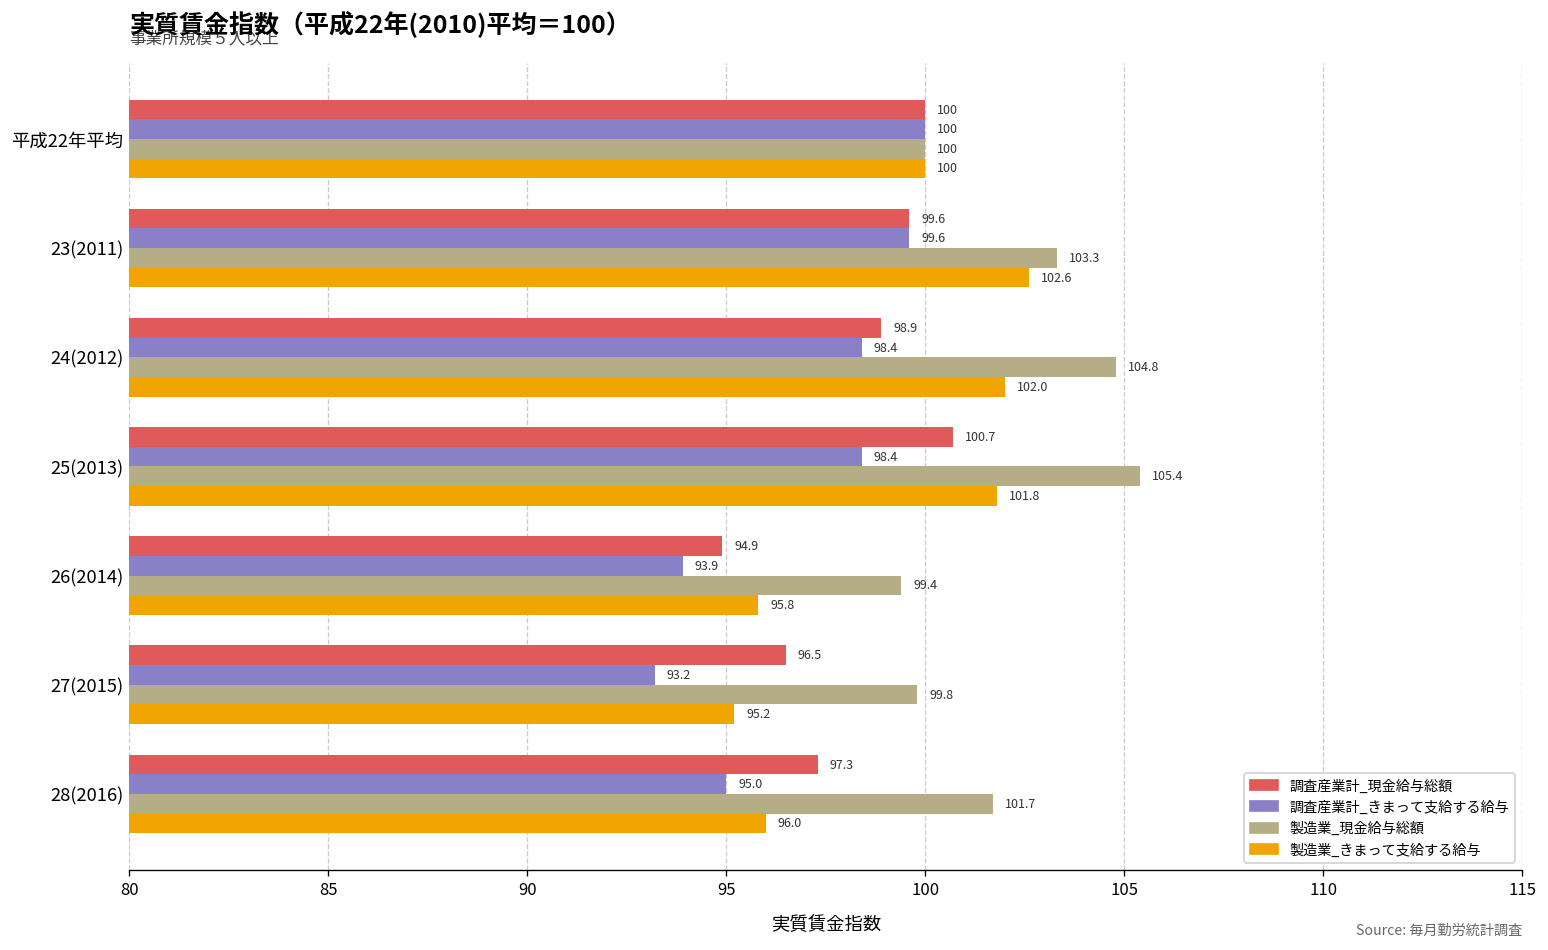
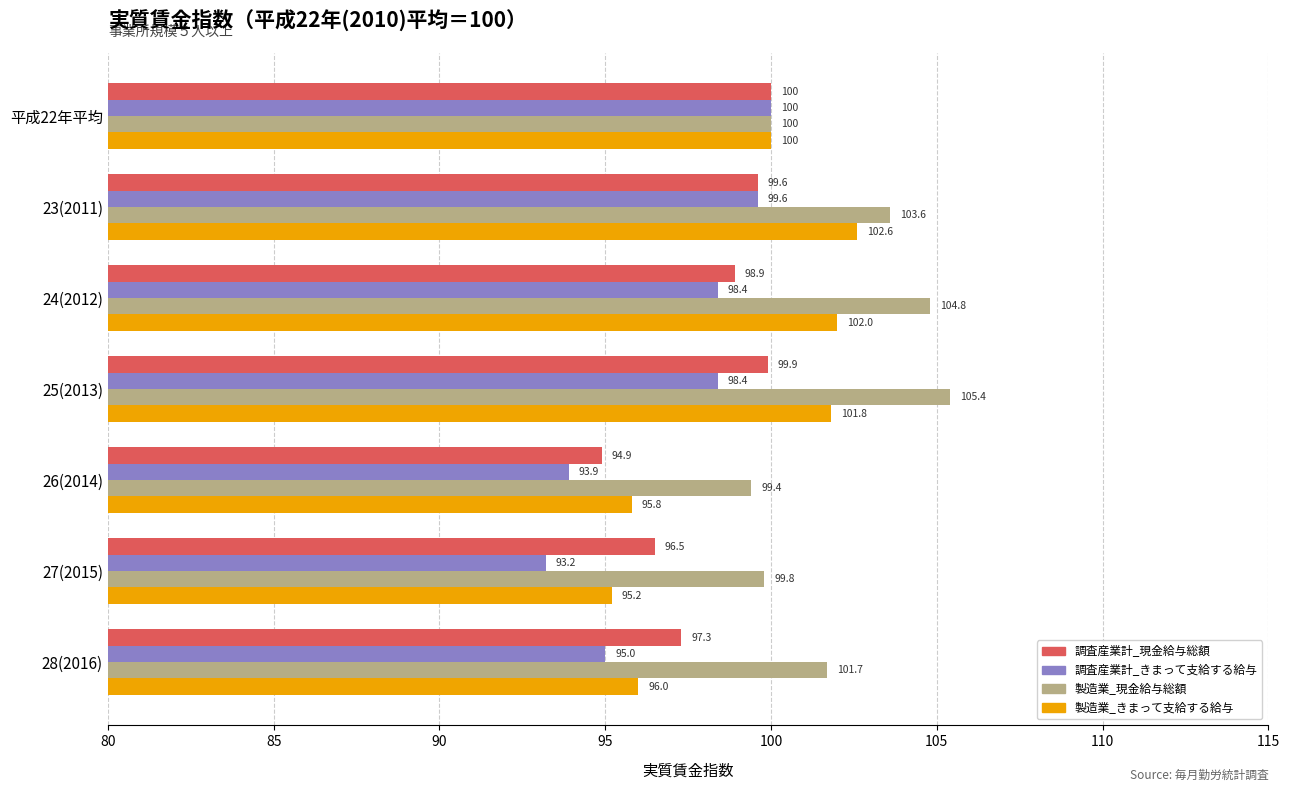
製造業_現金給与総額, 23(2011): 103.3 -> 103.6
調査産業計_現金給与総額, 25(2013): 100.7 -> 99.9
